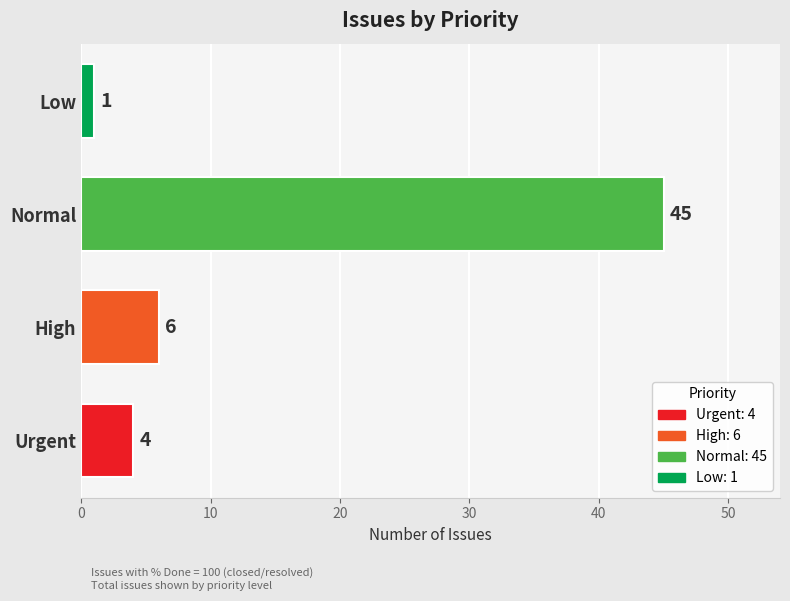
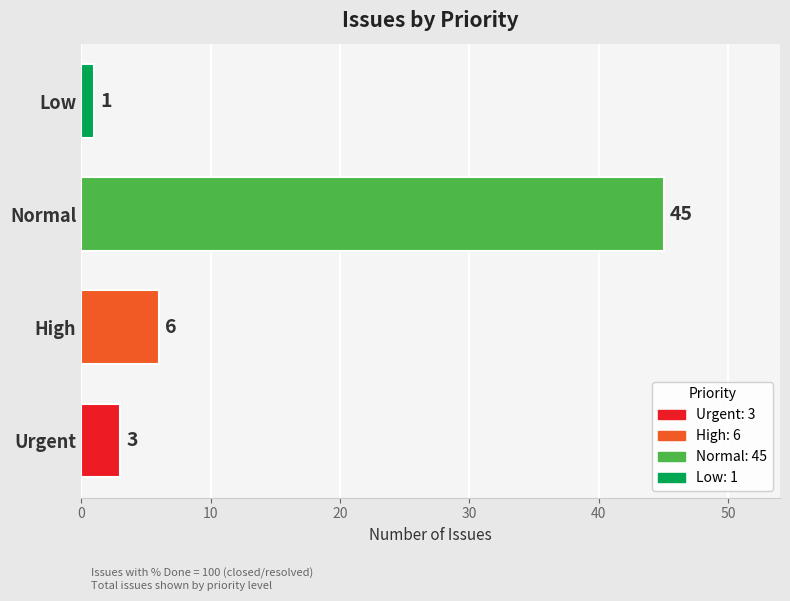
Urgent: 4 -> 3
